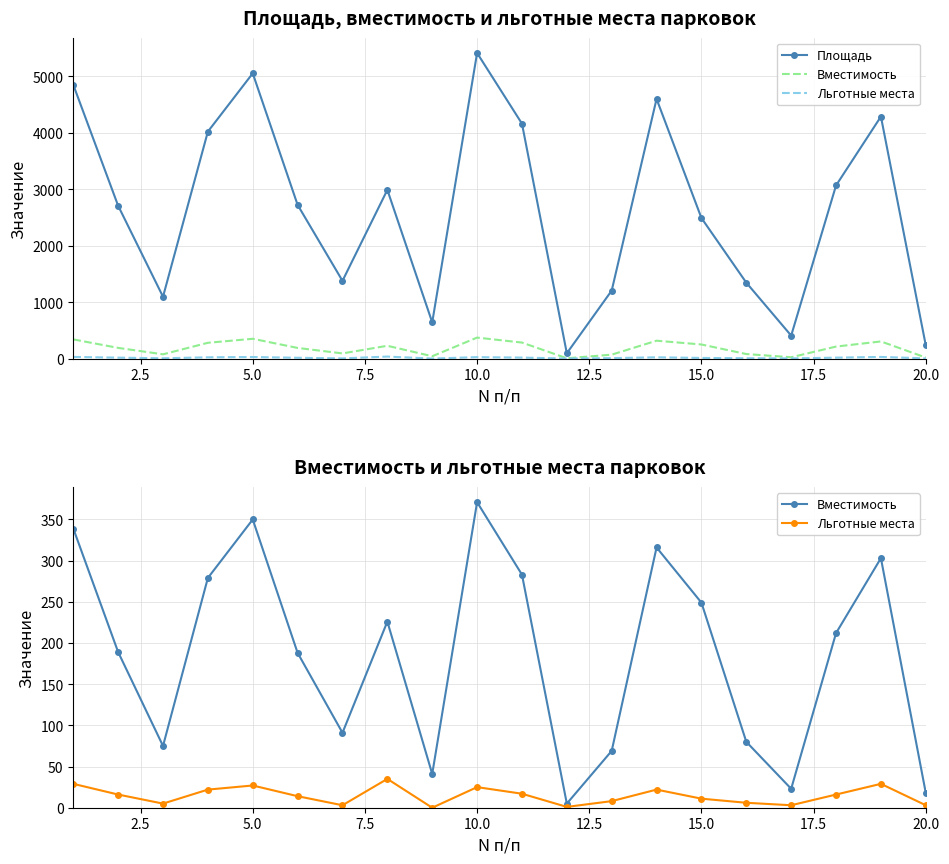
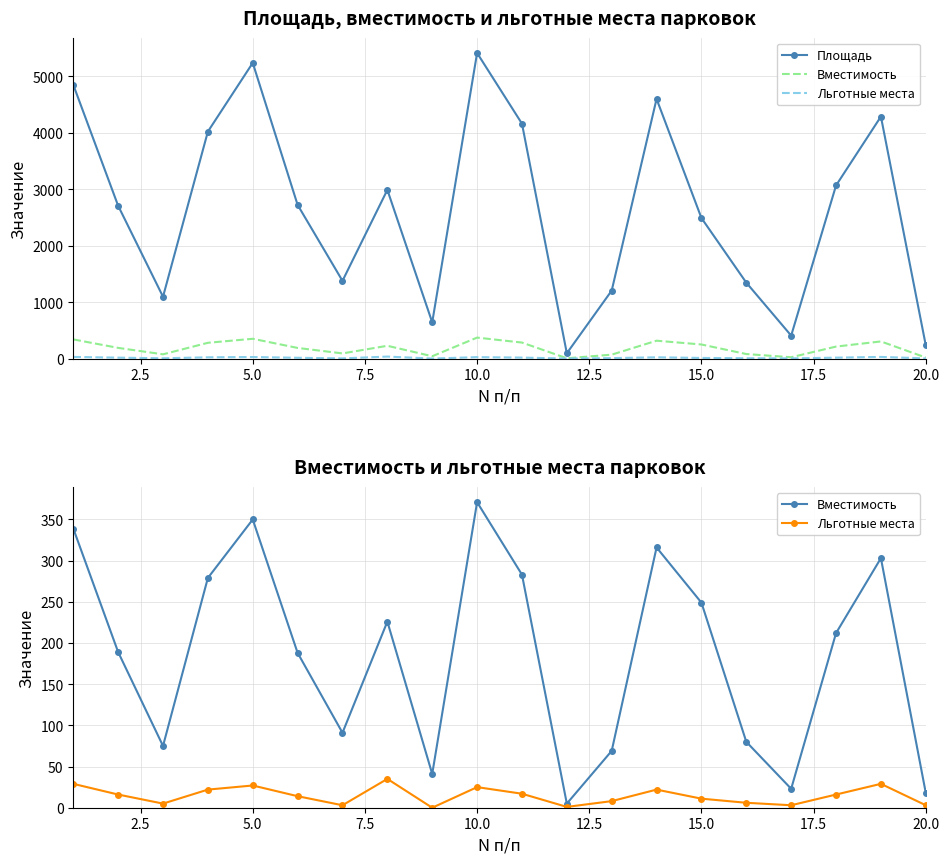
Площадь, вместимость и льготные места парковок, Площадь, 5.0: 5000 -> 5200
